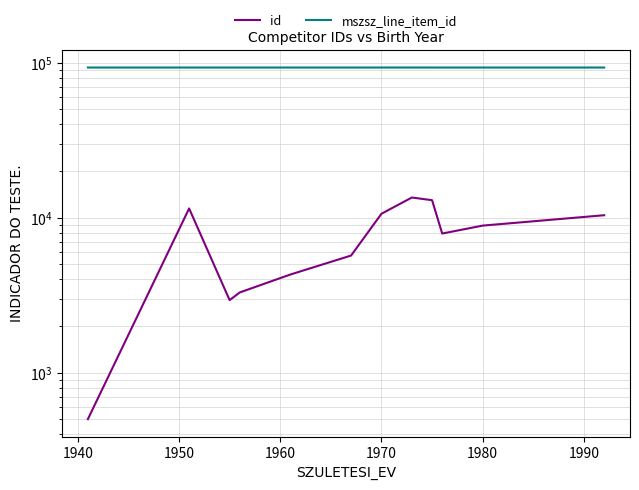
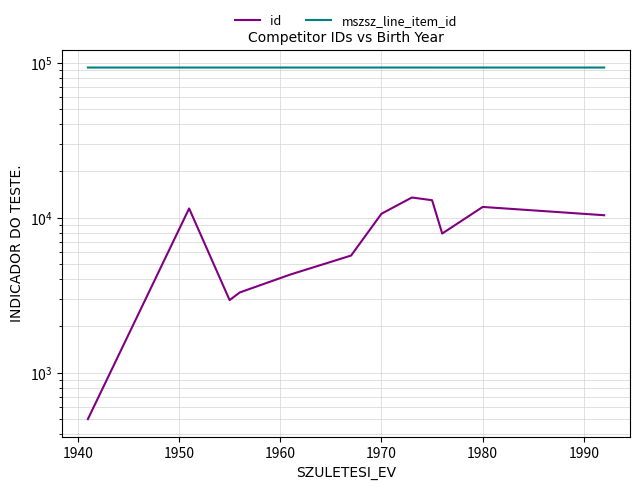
id, 1980: 9000 -> 12000
